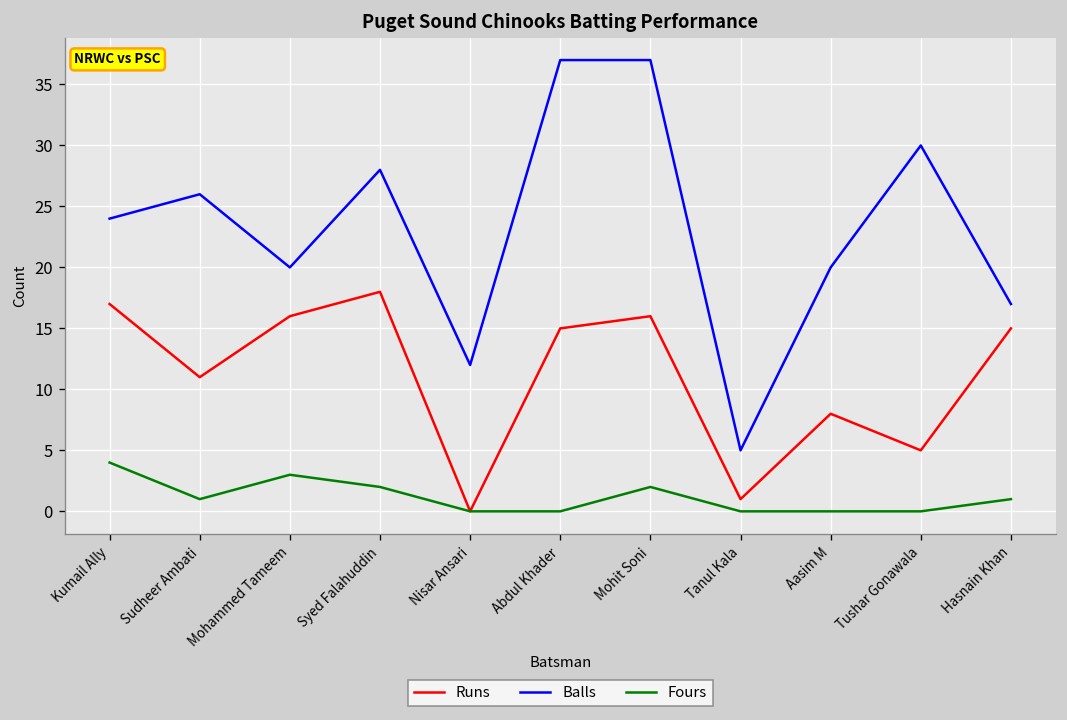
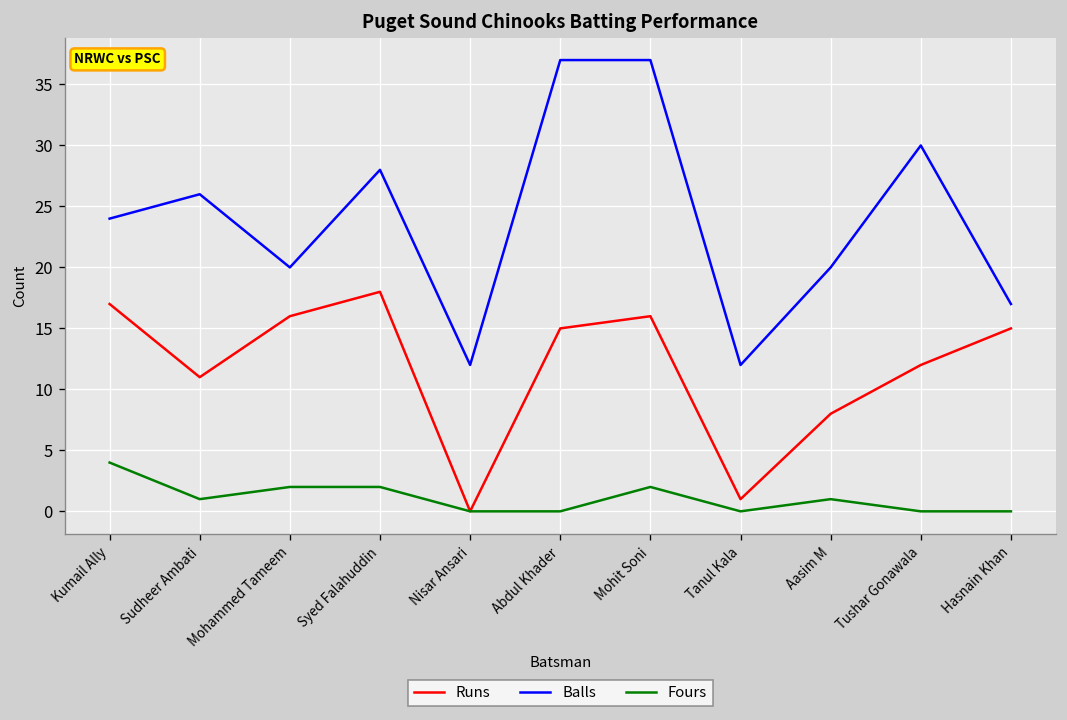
Fours, Mohammed Tameem: 3 -> 2
Balls, Tanul Kala: 5 -> 12
Fours, Aasim M: 0 -> 1
Runs, Tushar Gonawala: 5 -> 12
Fours, Hasnain Khan: 1 -> 0
